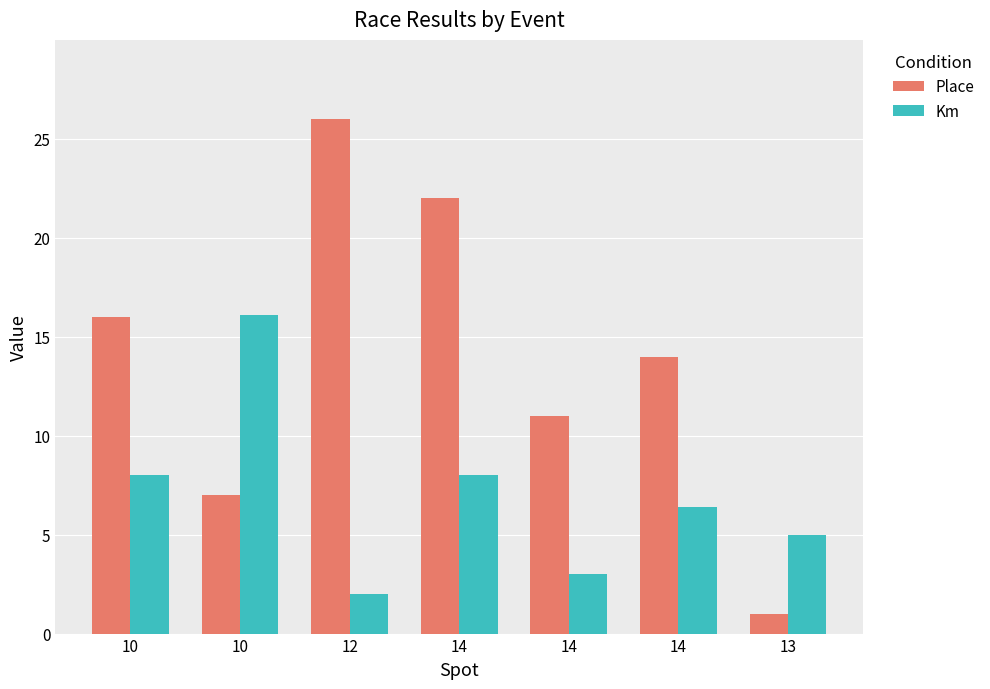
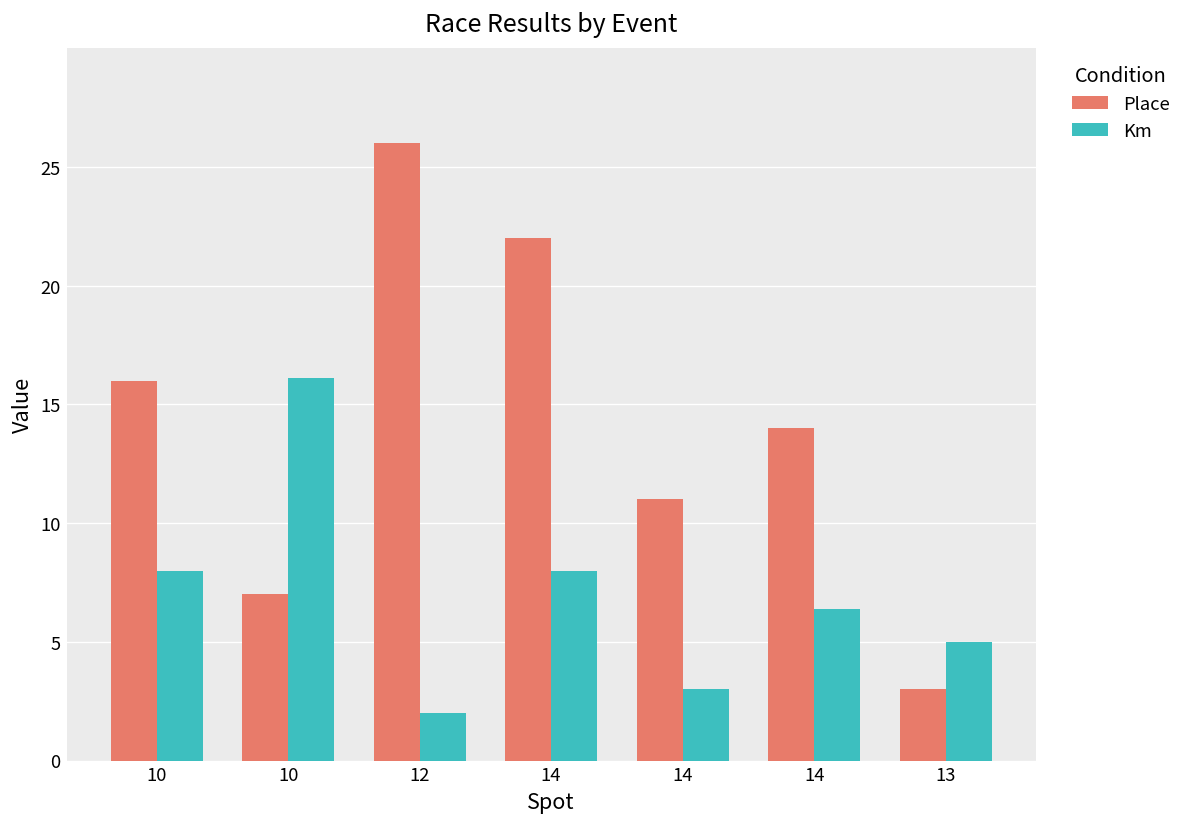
Place, 13: 1 -> 3
